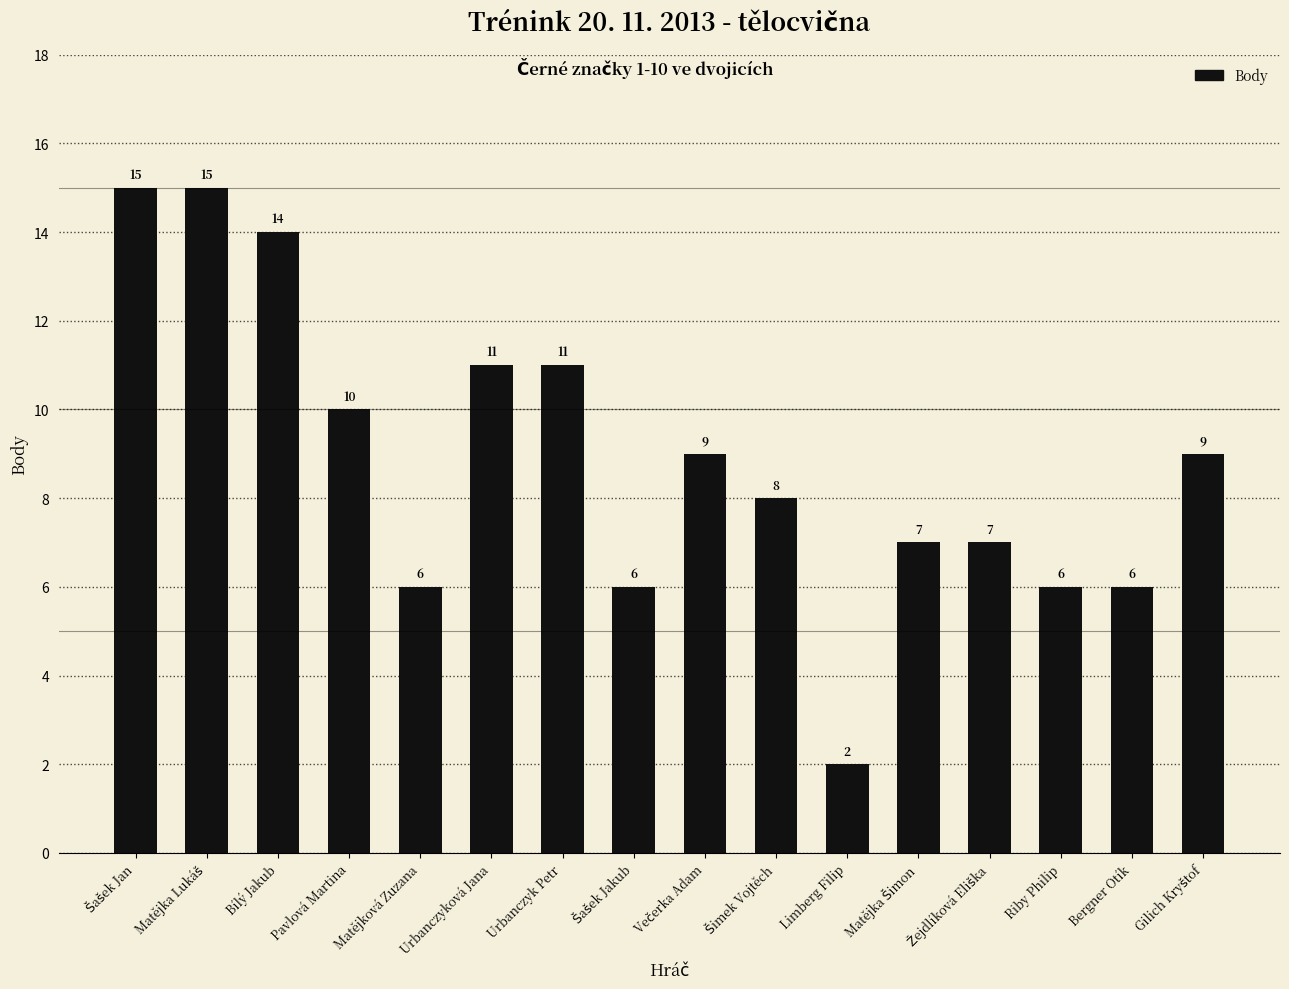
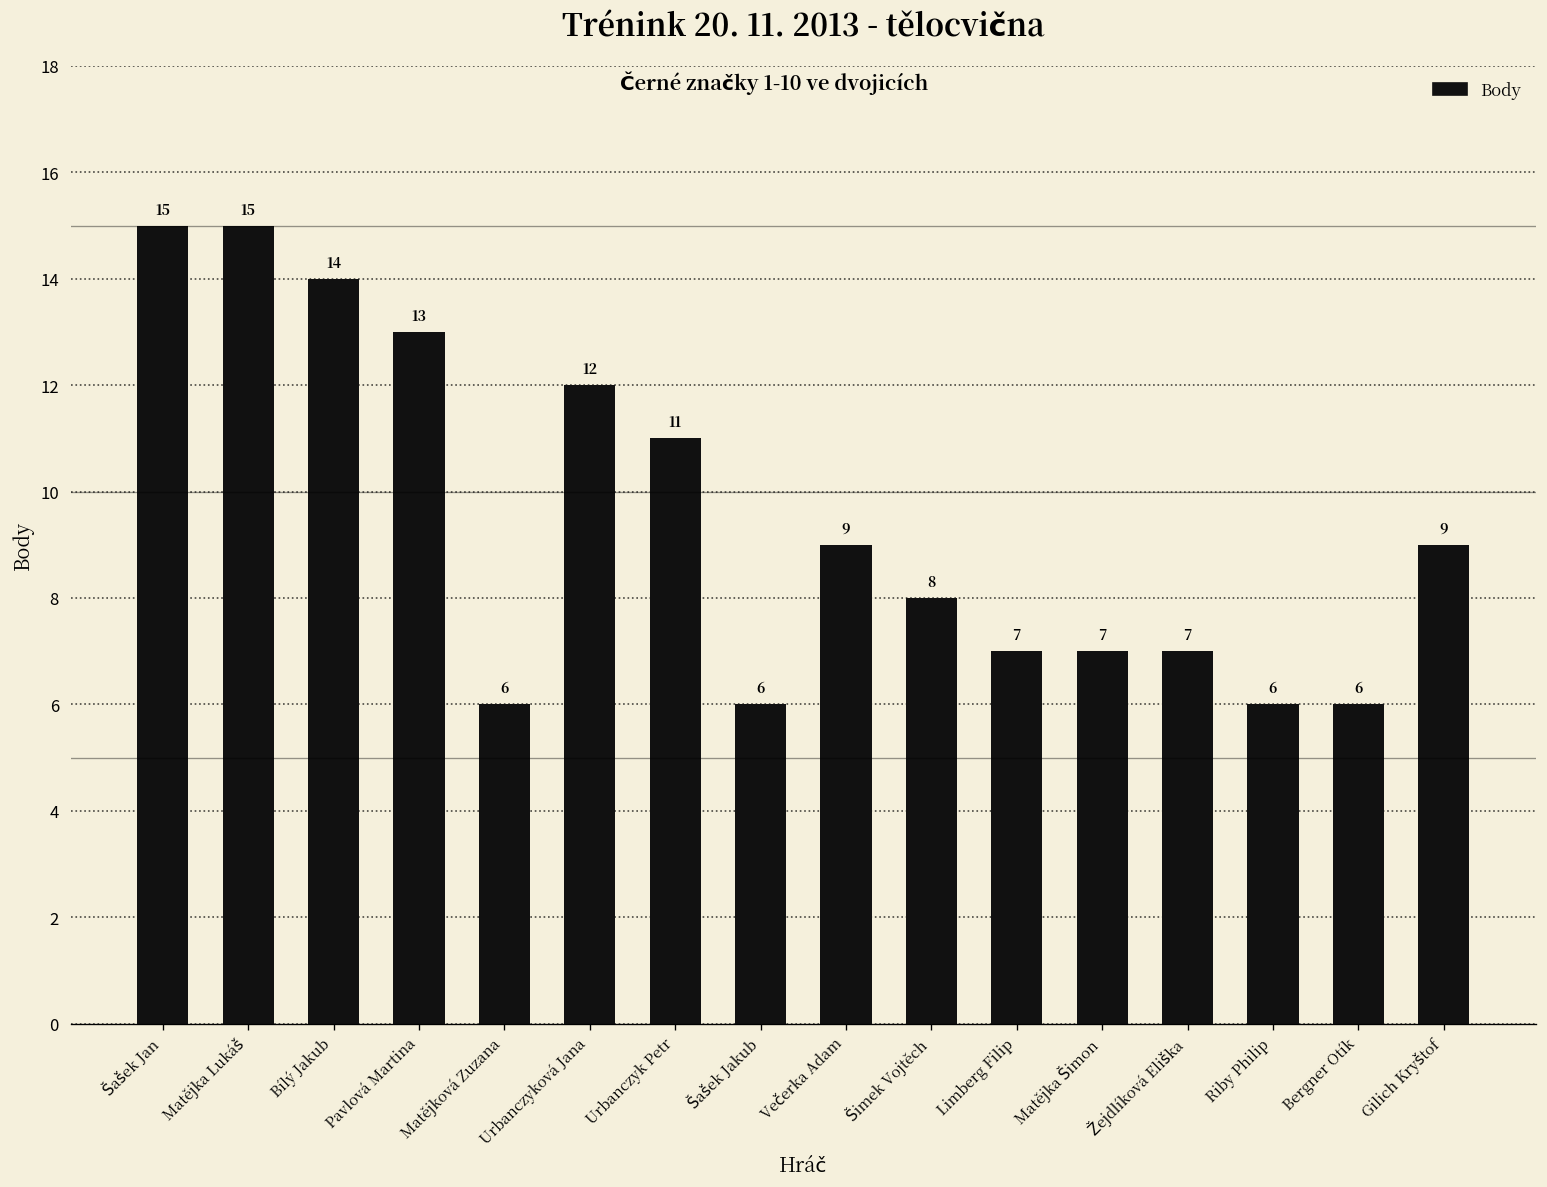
Pavlová Martina: 10 -> 13
Urbanczyková Jana: 11 -> 12
Limberg Filip: 2 -> 7
